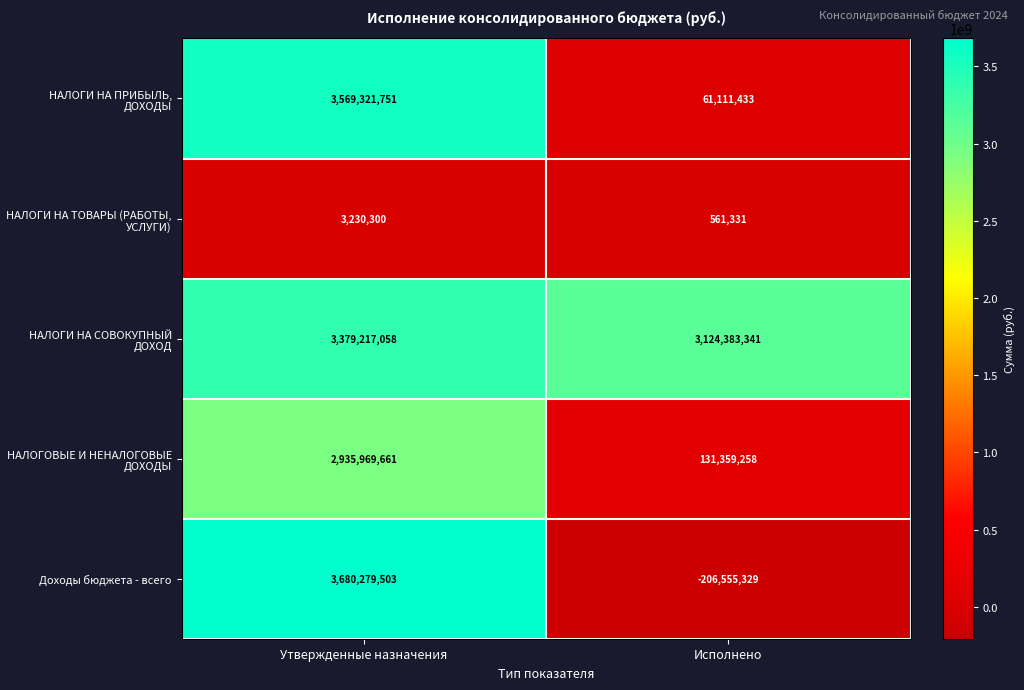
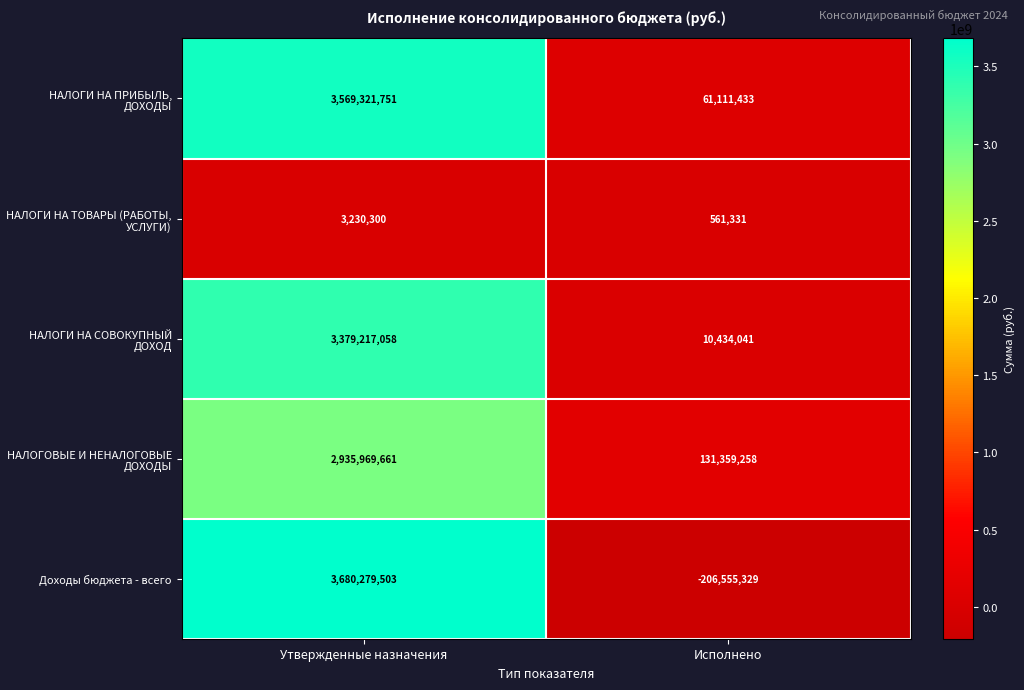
НАЛОГИ НА СОВОКУПНЫЙ ДОХОД, Исполнено: 3,124,383,341 -> 10,434,041
